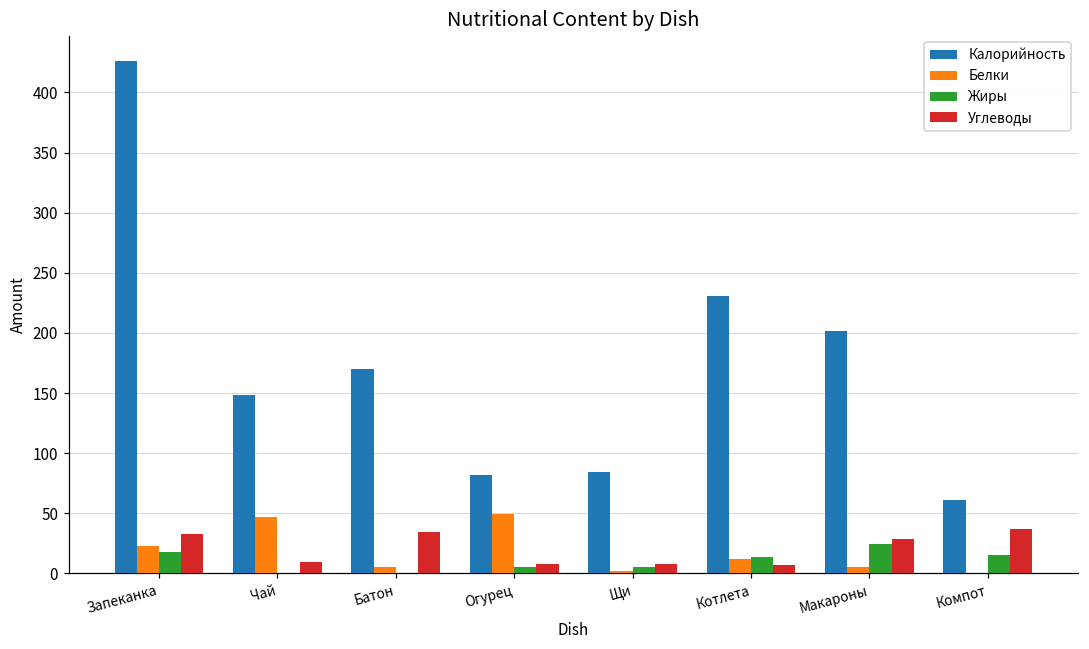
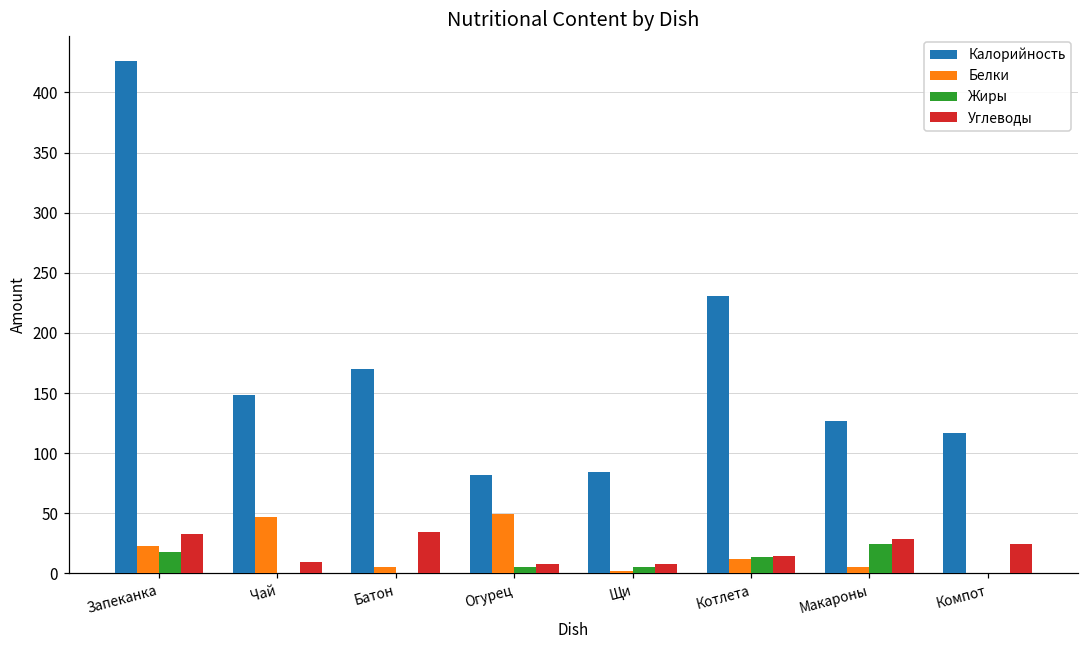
Углеводы, Котлета: 7 -> 14
Калорийность, Макароны: 202 -> 127
Калорийность, Компот: 61 -> 117
Жиры, Компот: 15 -> 0
Углеводы, Компот: 37 -> 25
